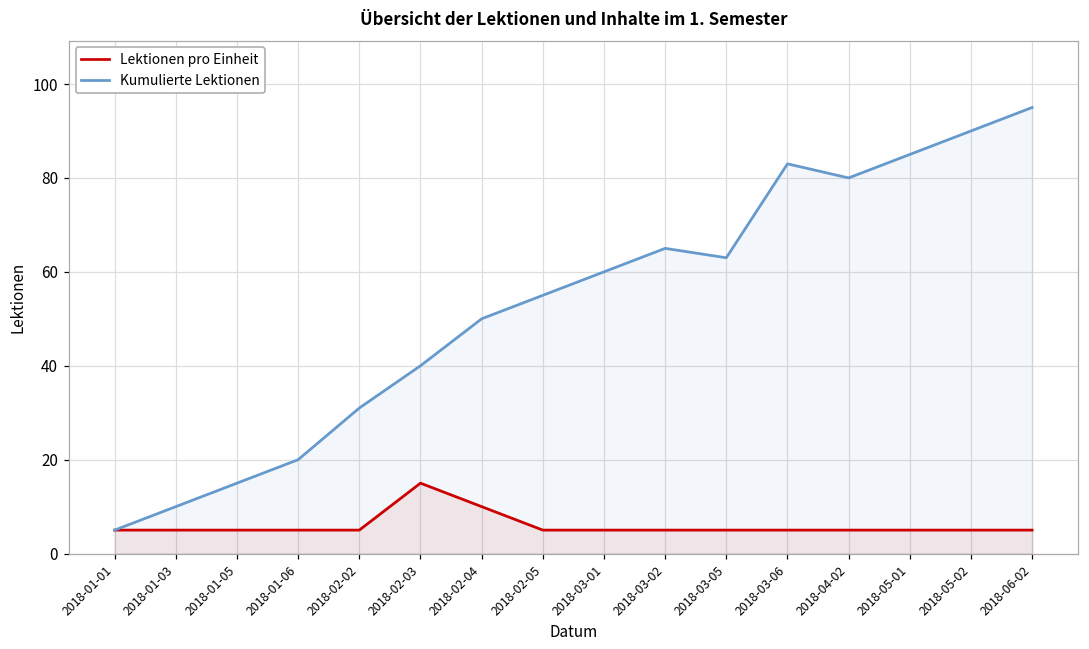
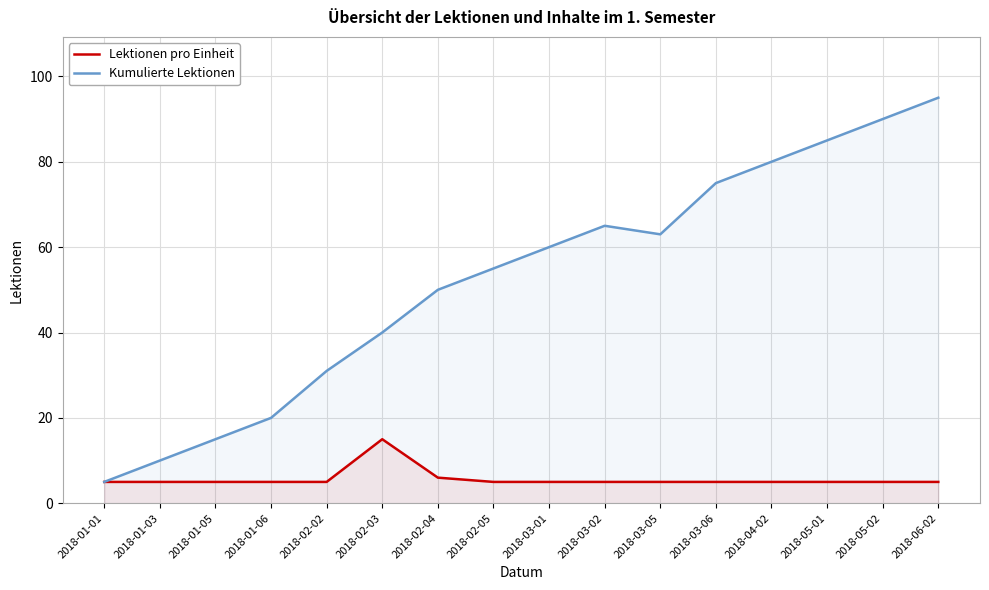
Lektionen pro Einheit, 2018-02-04: 10 -> 6
Kumulierte Lektionen, 2018-03-06: 83 -> 75
